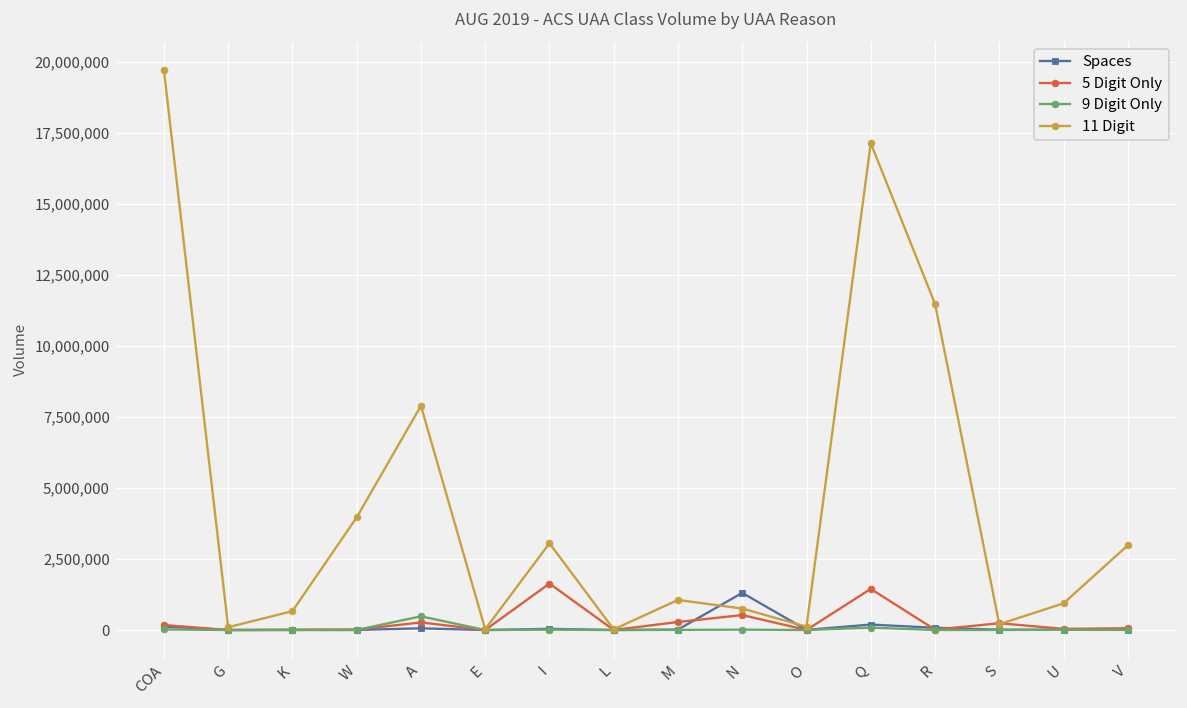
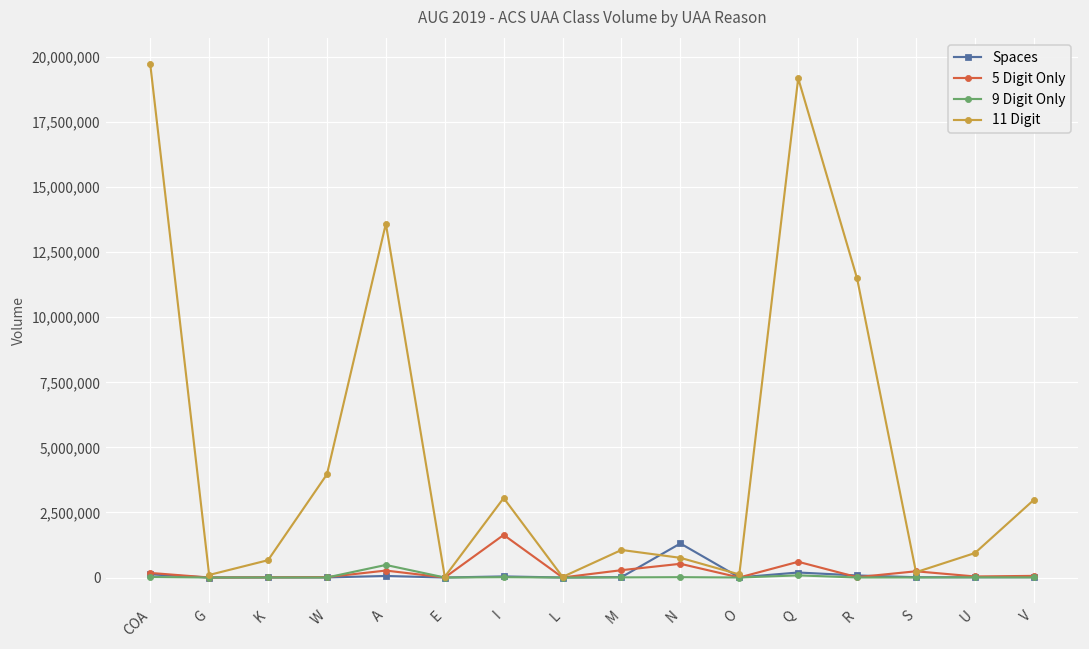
11 Digit, A: 7,900,000 -> 13,600,000
5 Digit Only, Q: 1,400,000 -> 600,000
11 Digit, Q: 17,100,000 -> 19,200,000
